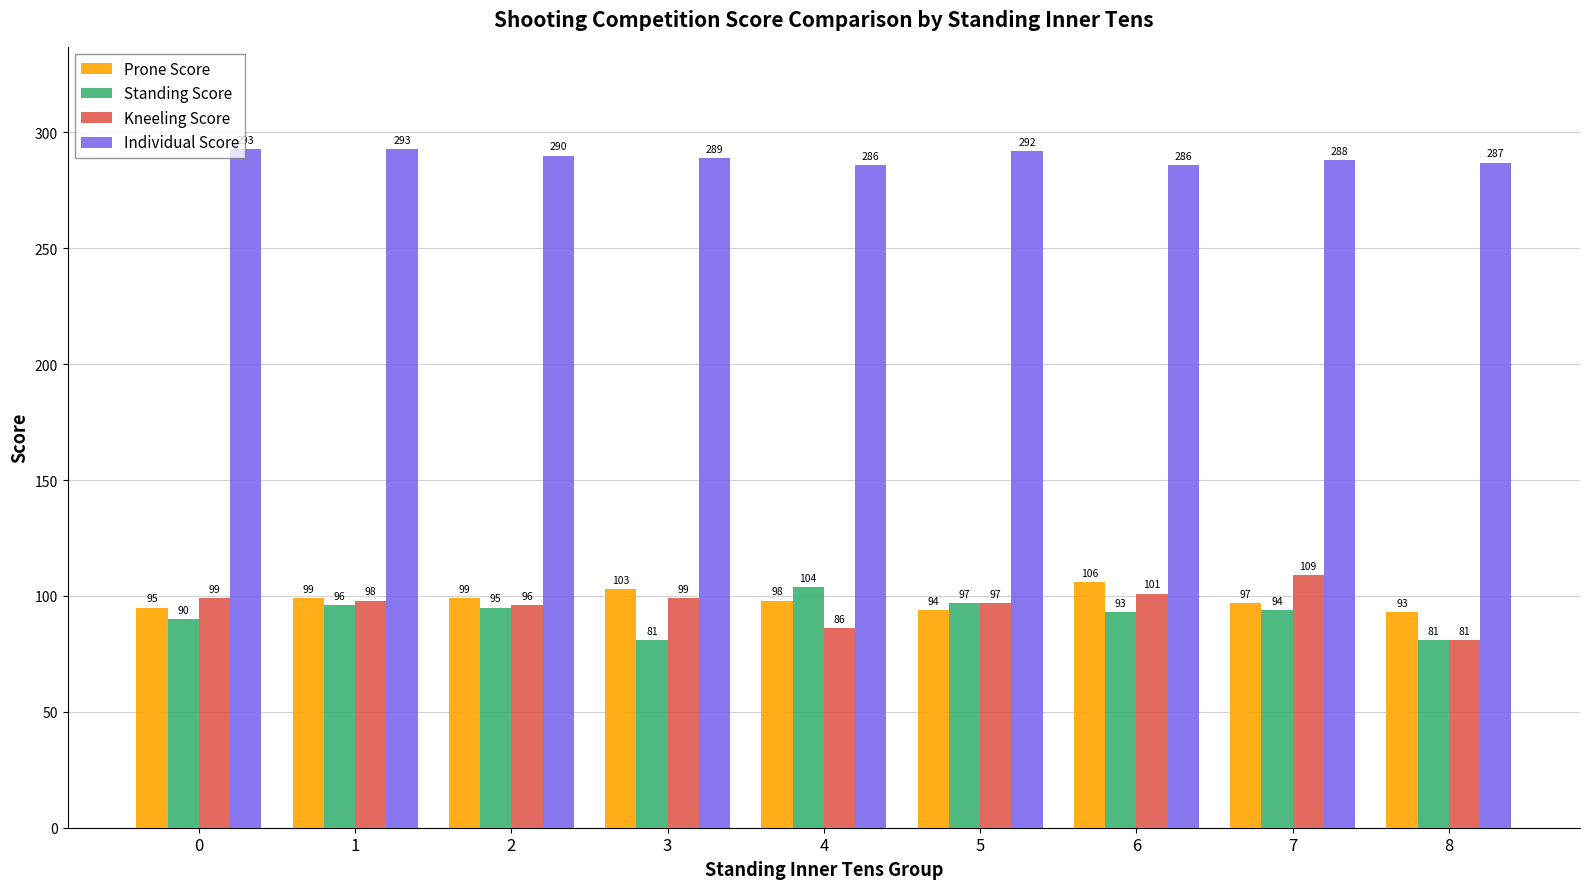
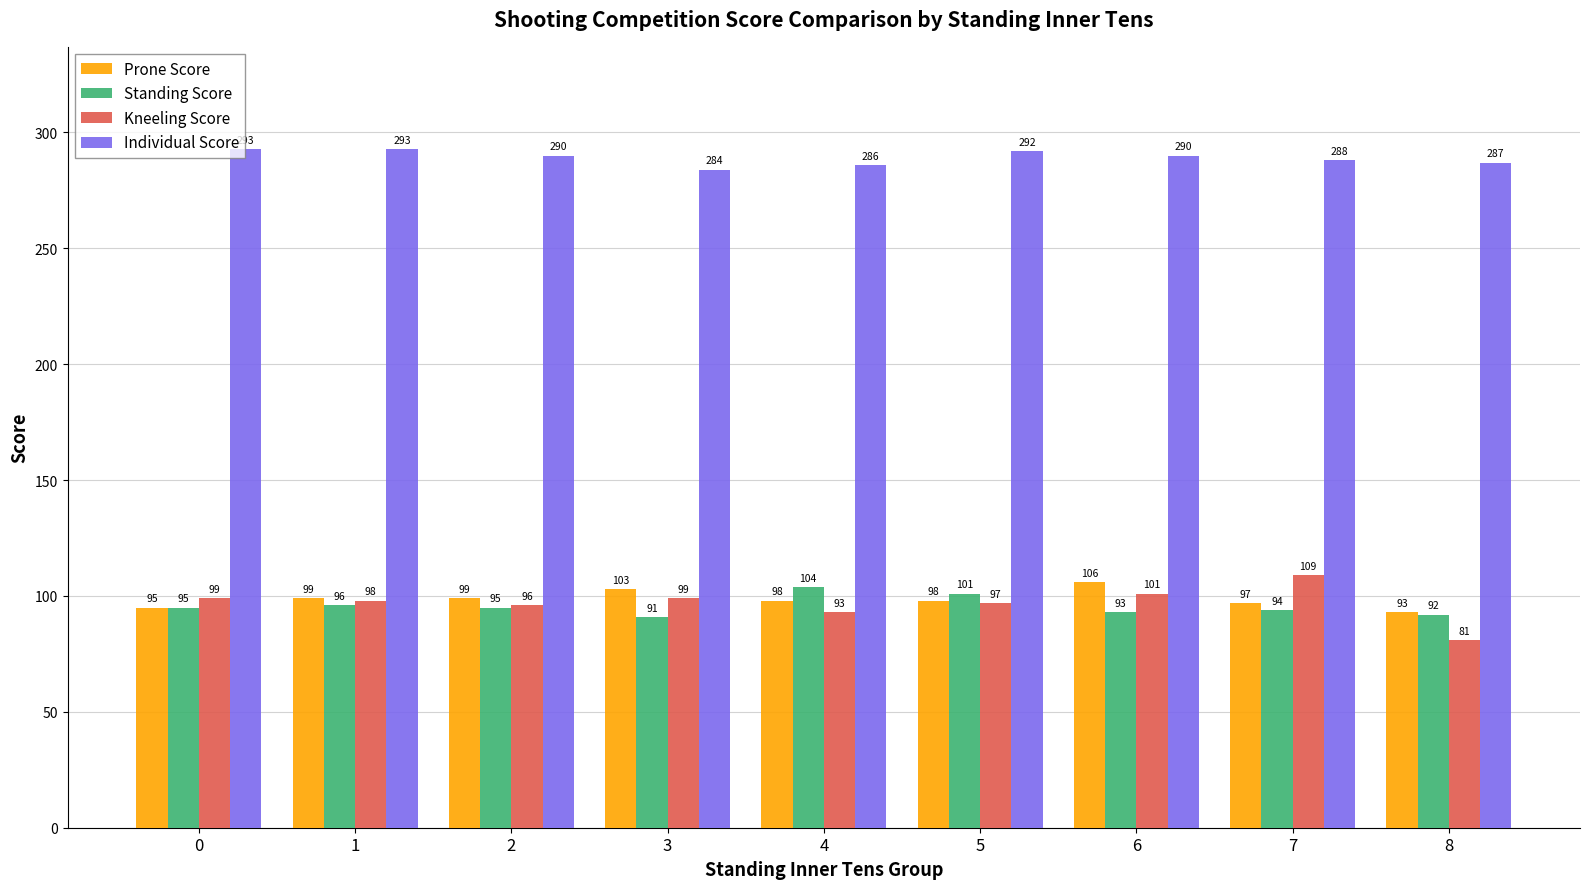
Standing Score, 0: 90 -> 95
Standing Score, 3: 81 -> 91
Individual Score, 3: 289 -> 284
Kneeling Score, 4: 86 -> 93
Prone Score, 5: 94 -> 98
Standing Score, 5: 97 -> 101
Individual Score, 6: 286 -> 290
Standing Score, 8: 81 -> 92
